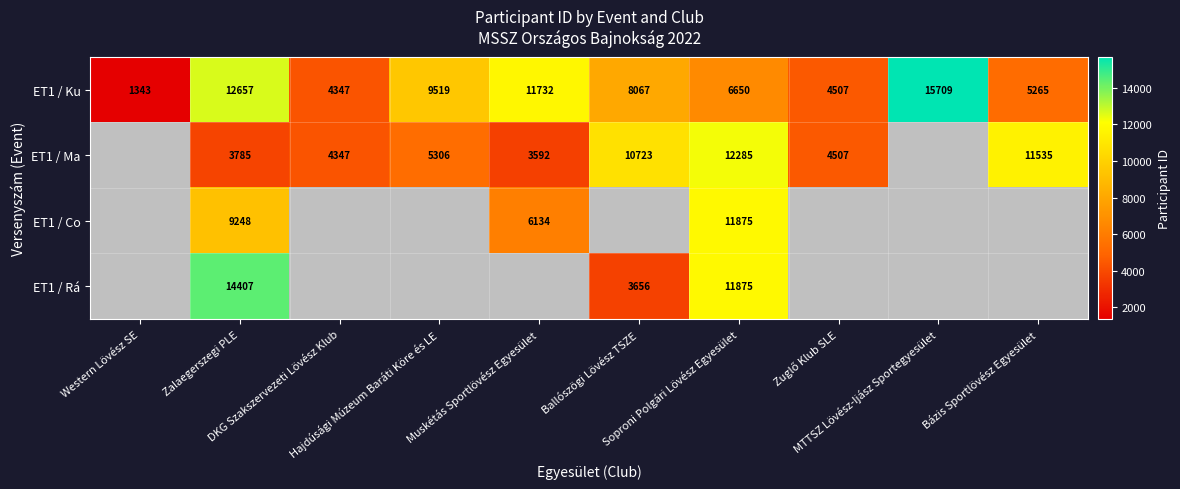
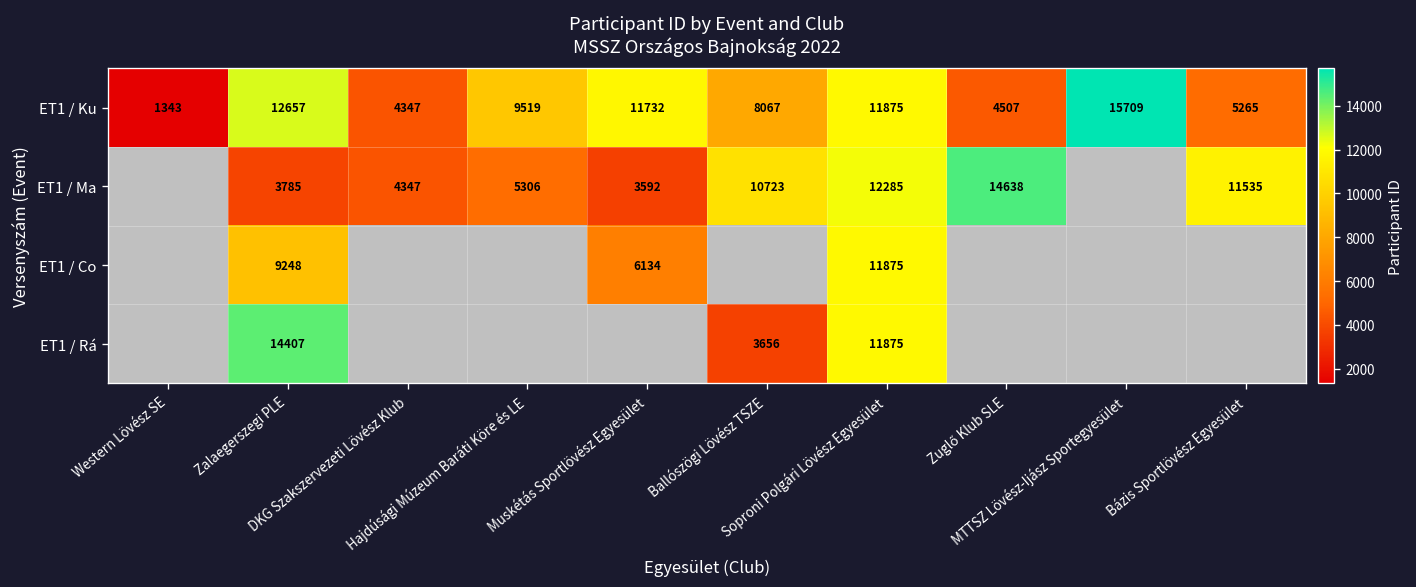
ET1 / Ku, Soproni Polgári Lövész Egyesület: 6650 -> 11875
ET1 / Ma, Zuglő Klub SLE: 4507 -> 14638
